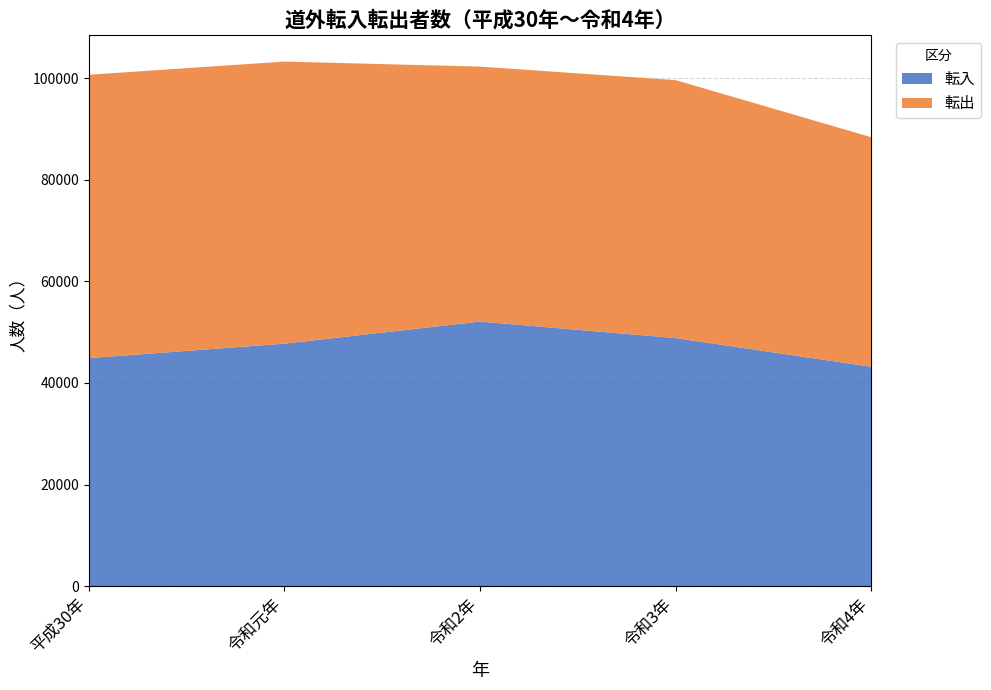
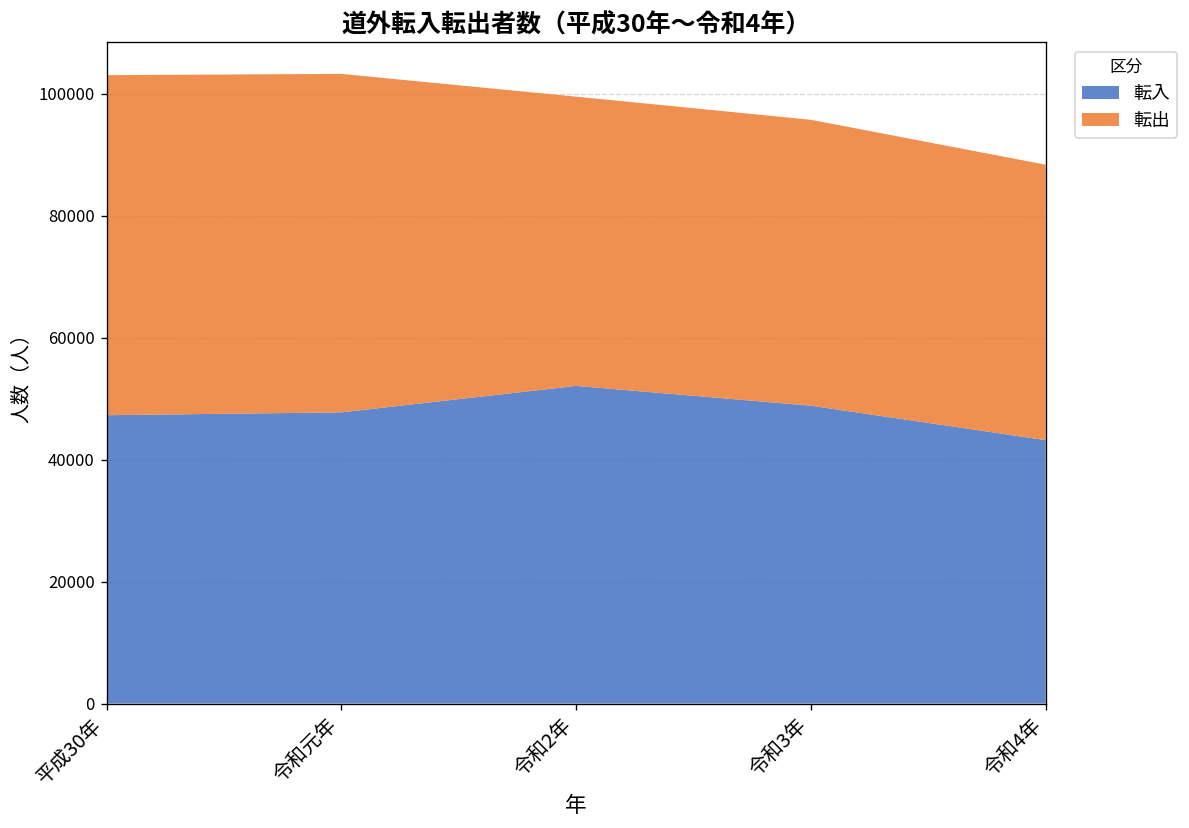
転入, 平成30年: 45000 -> 47000
転出, 令和2年: 50000 -> 47000
転出, 令和3年: 51000 -> 47000
